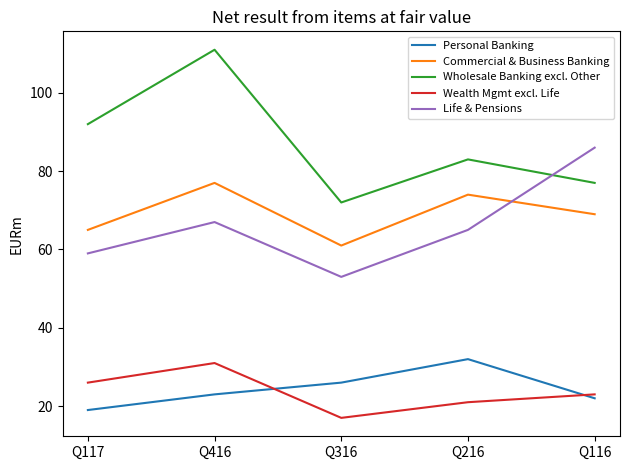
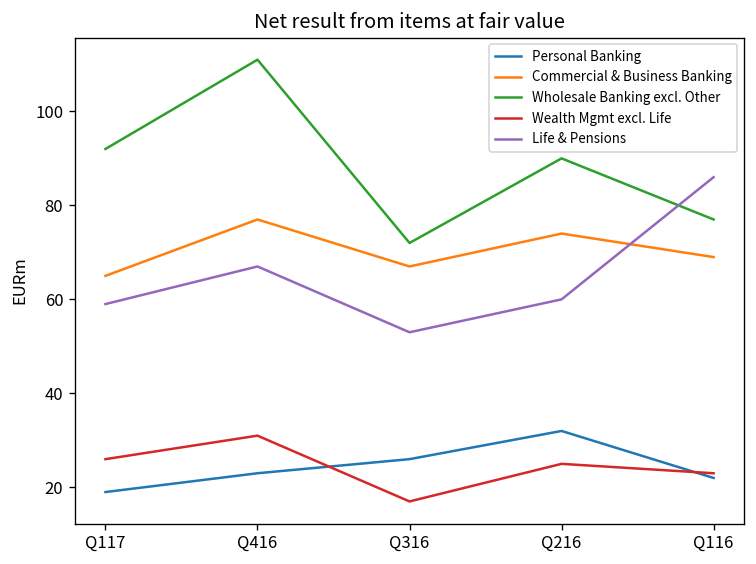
Commercial & Business Banking, Q316: 61 -> 67
Wholesale Banking excl. Other, Q216: 83 -> 90
Wealth Mgmt excl. Life, Q216: 21 -> 25
Life & Pensions, Q216: 65 -> 60
